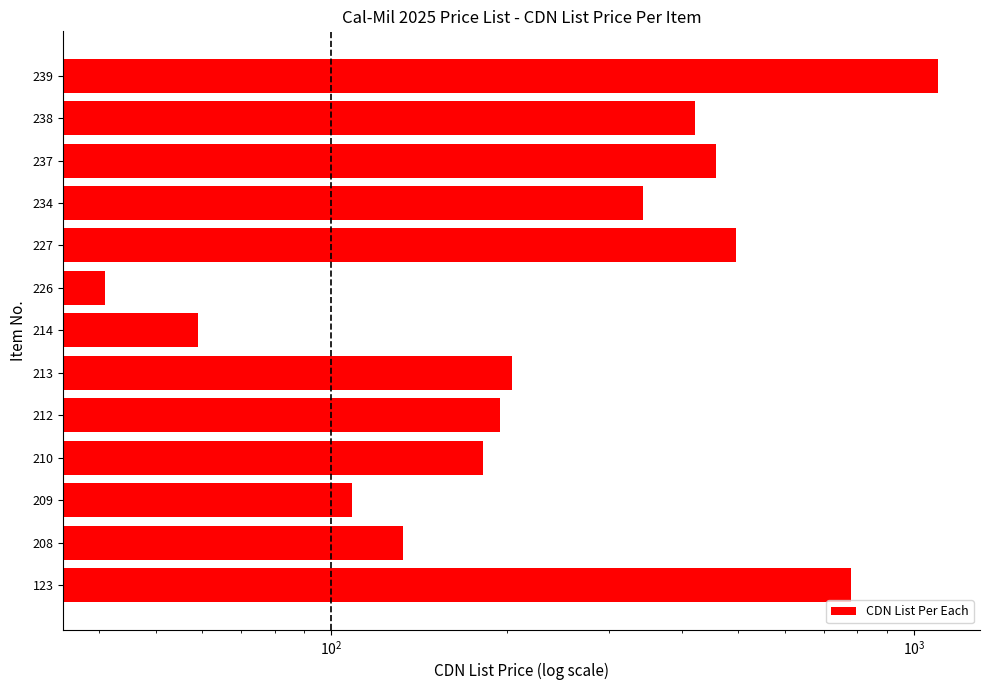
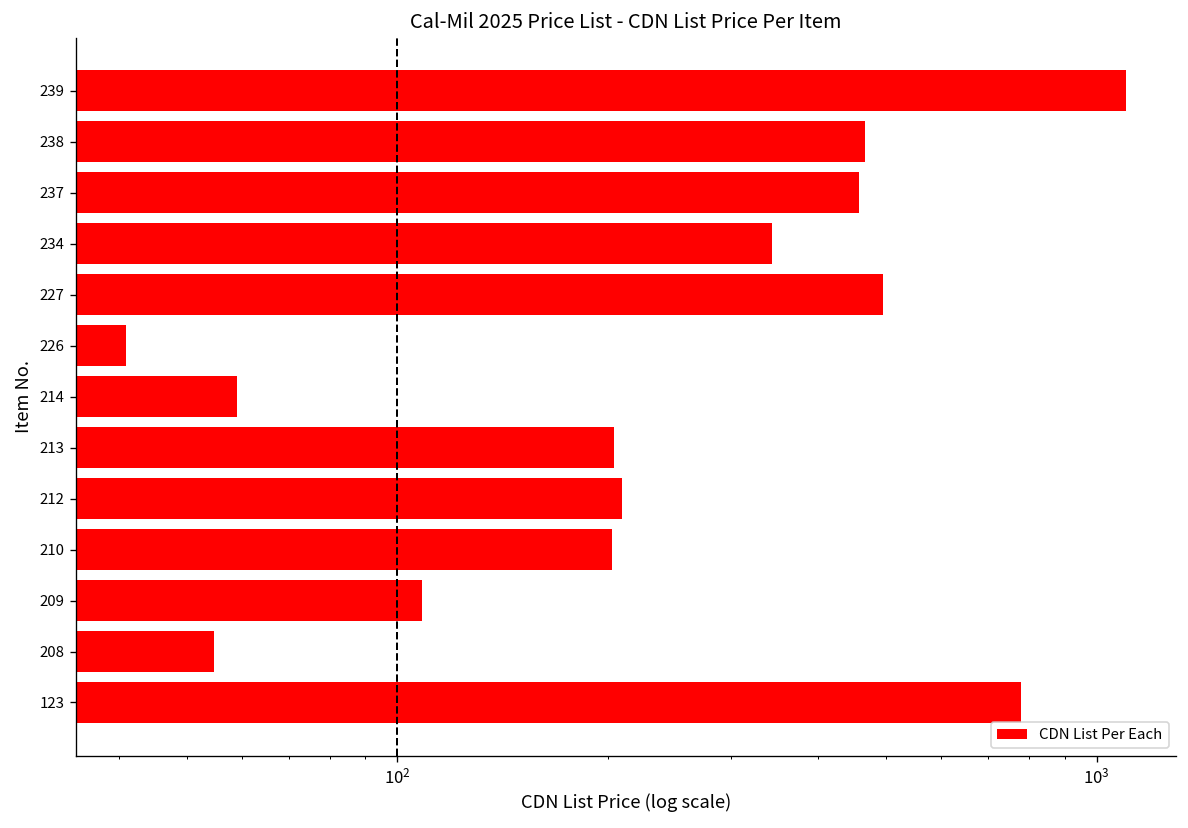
238: 420 -> 470
212: 195 -> 210
210: 182 -> 203
208: 133 -> 55
